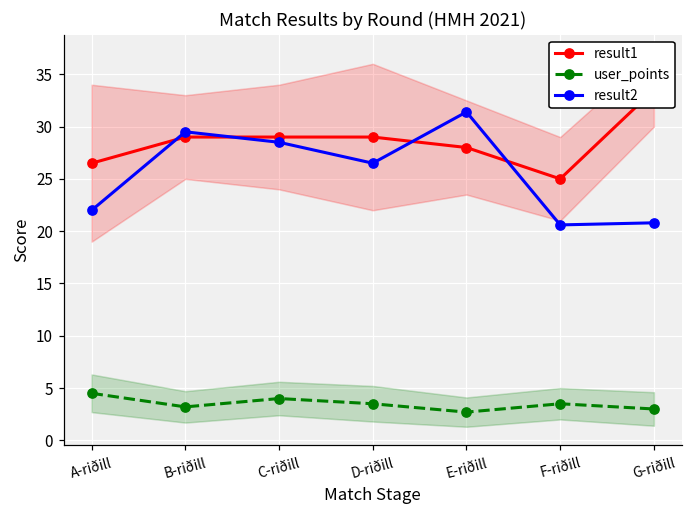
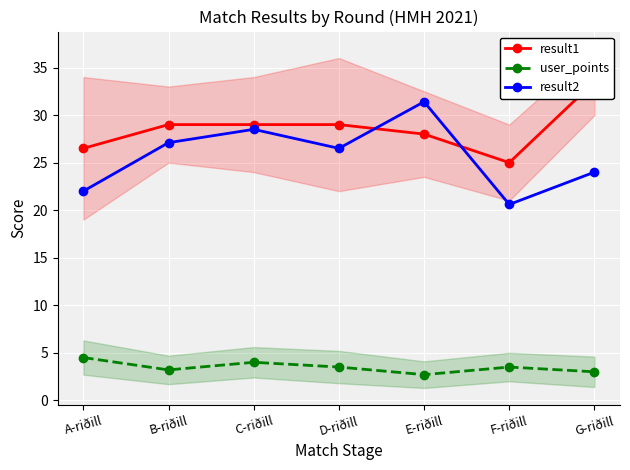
result2, B-riðill: 30 -> 27
result2, G-riðill: 21 -> 24
